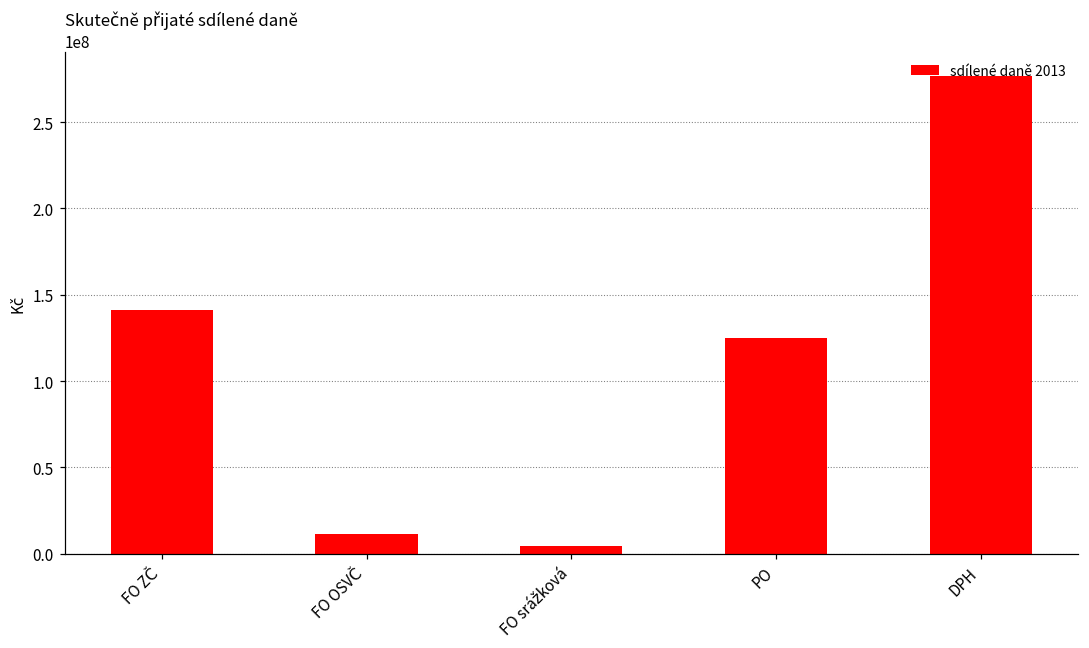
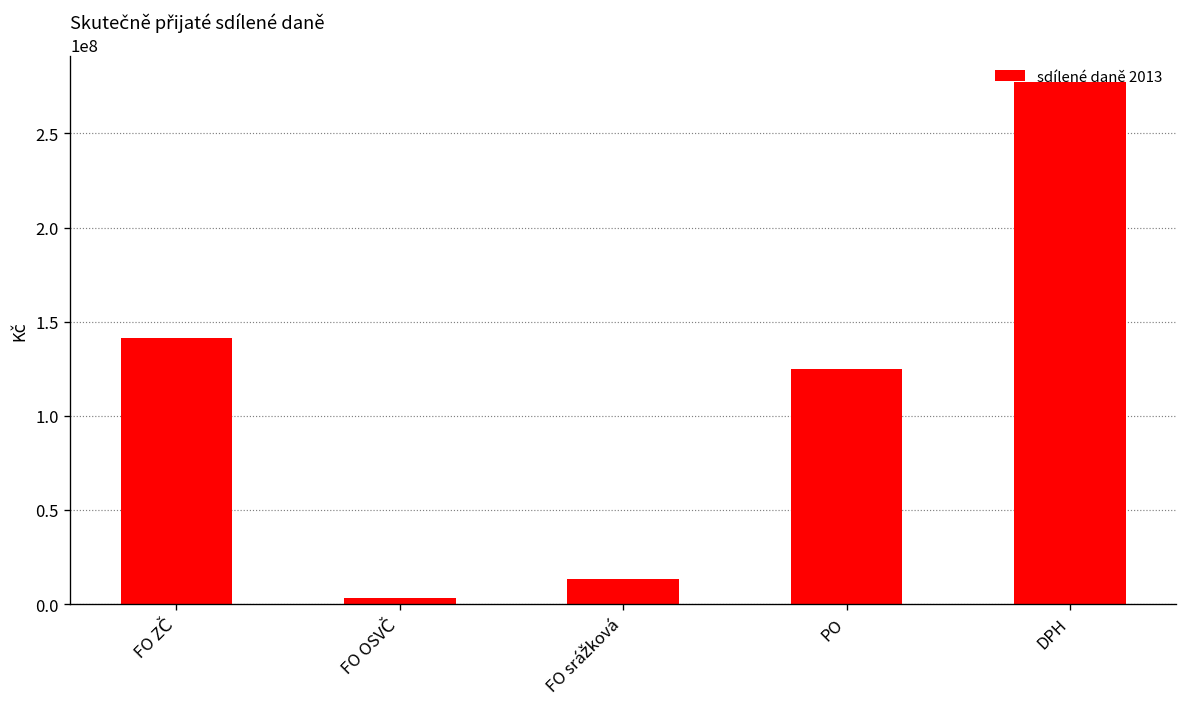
FO OSVČ: 11000000 -> 3000000
FO srážková: 4000000 -> 13000000
